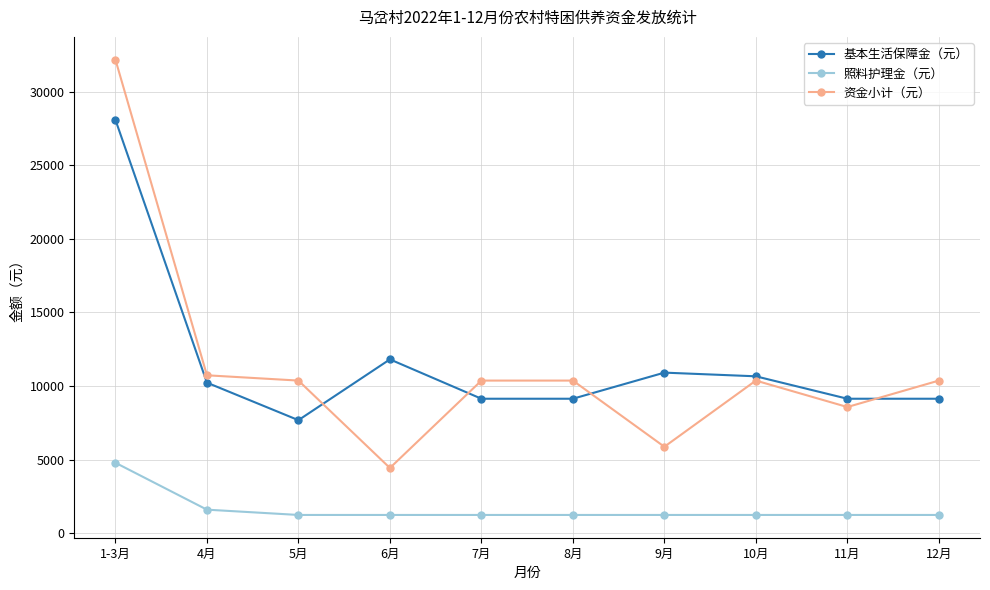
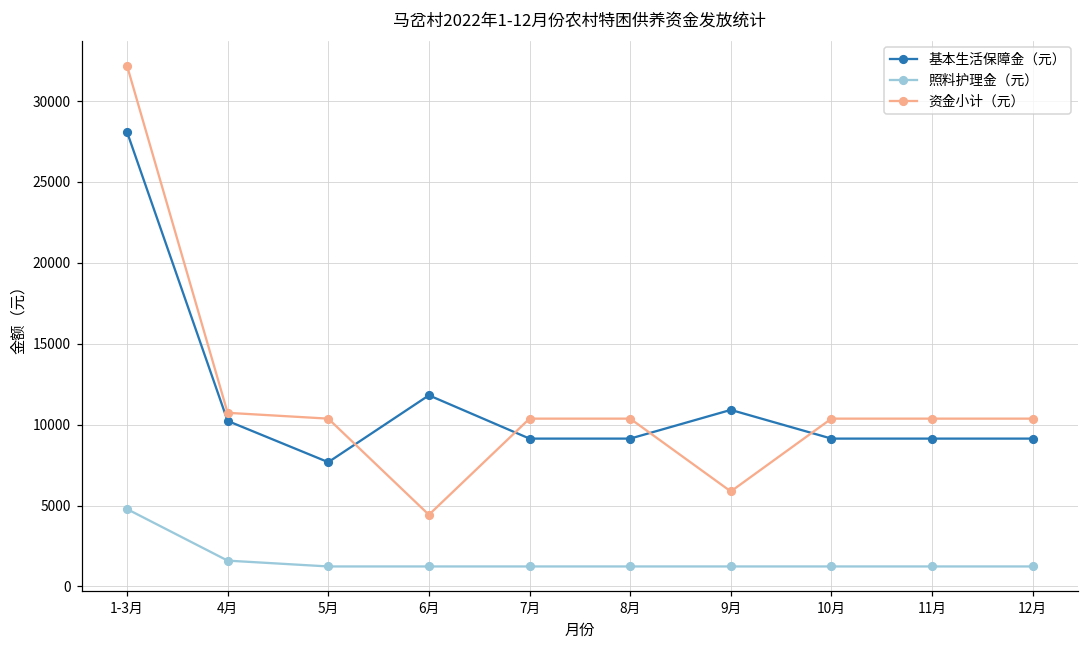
基本生活保障金（元）, 10月: 10700 -> 9100
资金小计（元）, 11月: 8600 -> 10400
